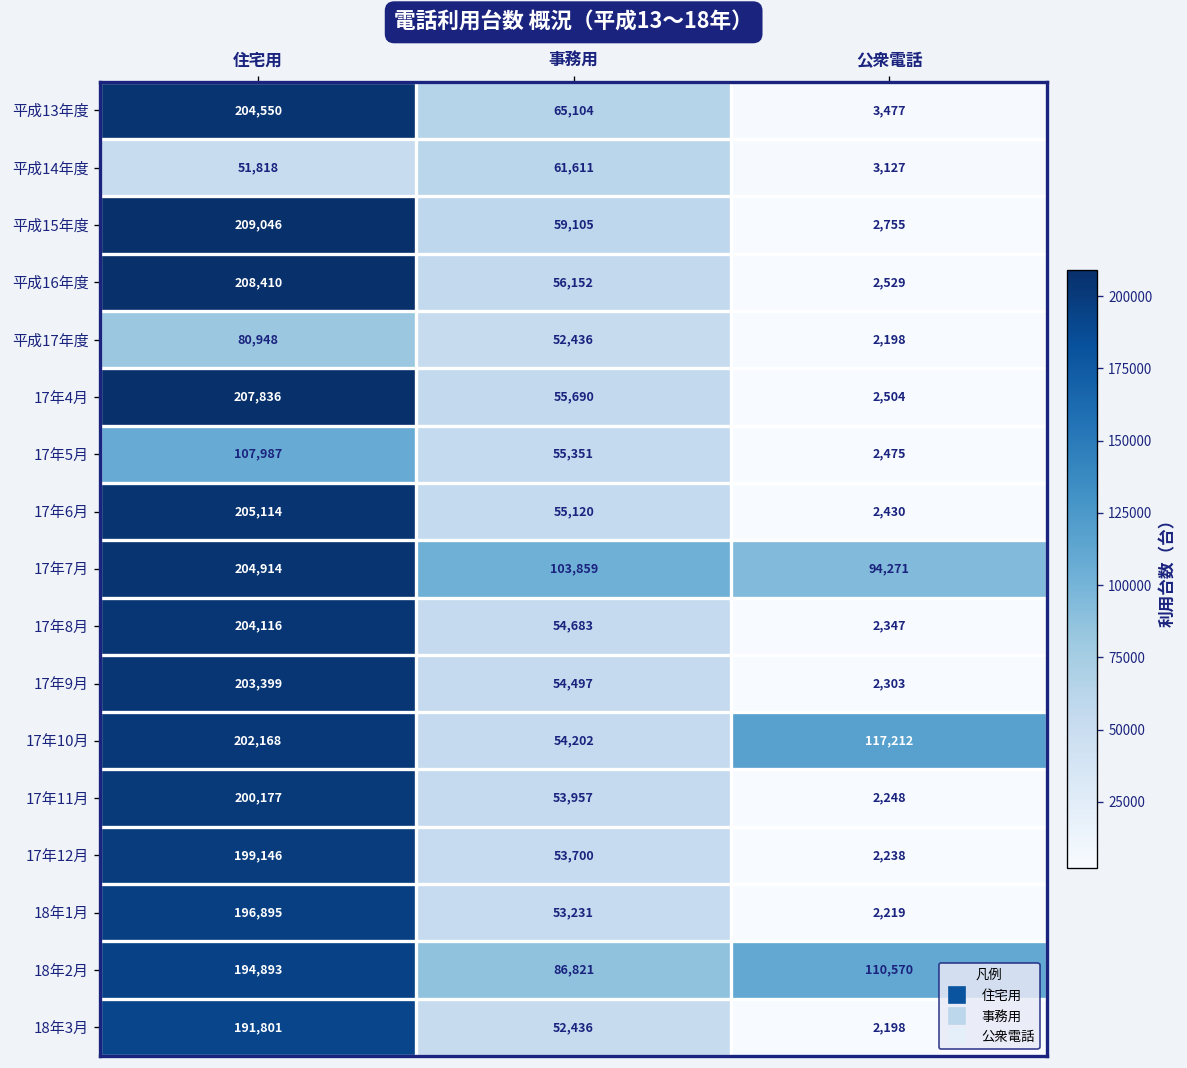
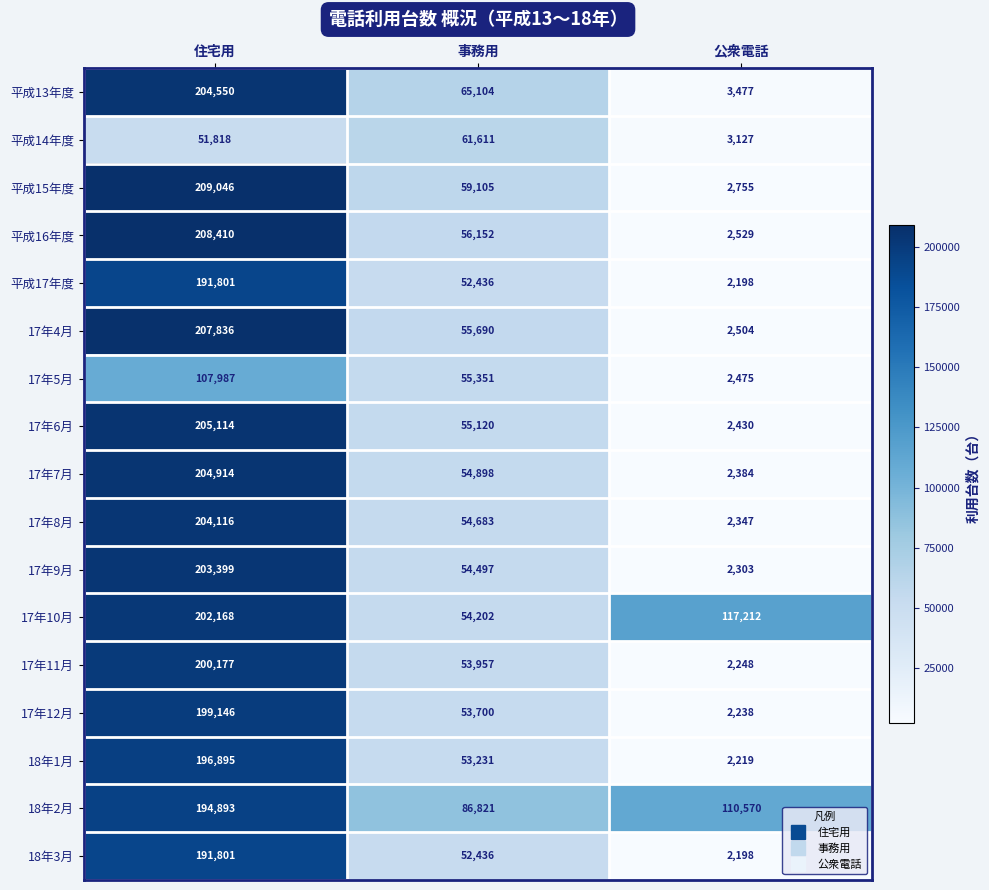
平成17年度, 住宅用: 80,948 -> 191,801
17年7月, 事務用: 103,859 -> 54,898
17年7月, 公衆電話: 94,271 -> 2,384
